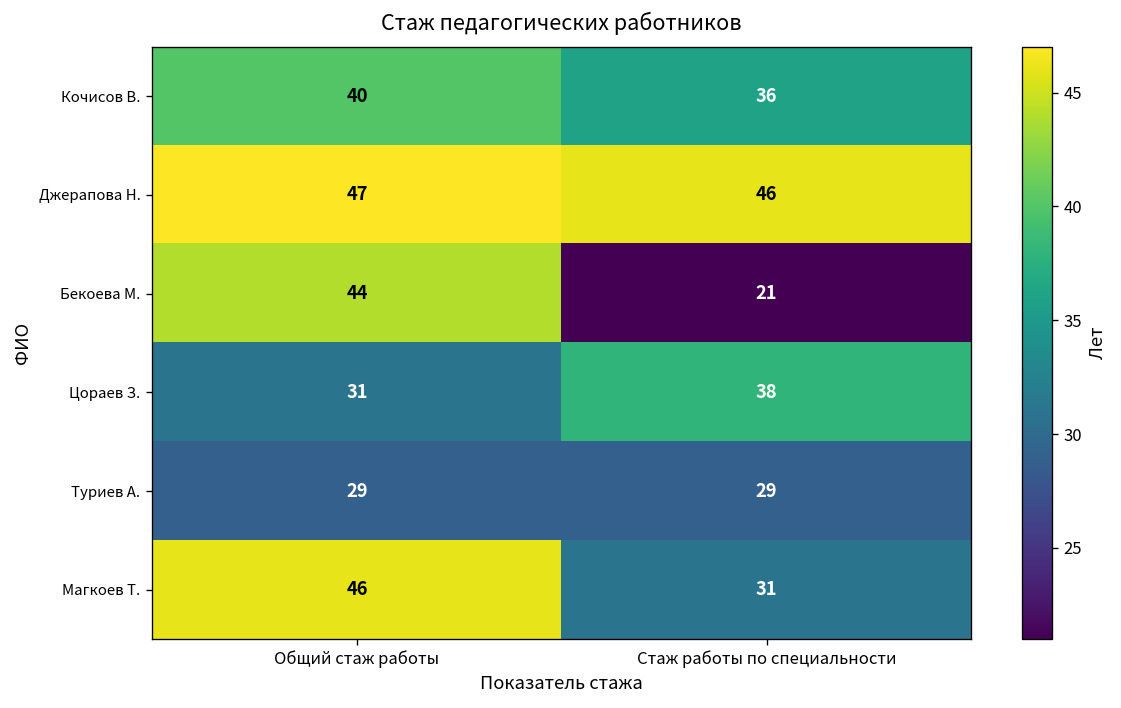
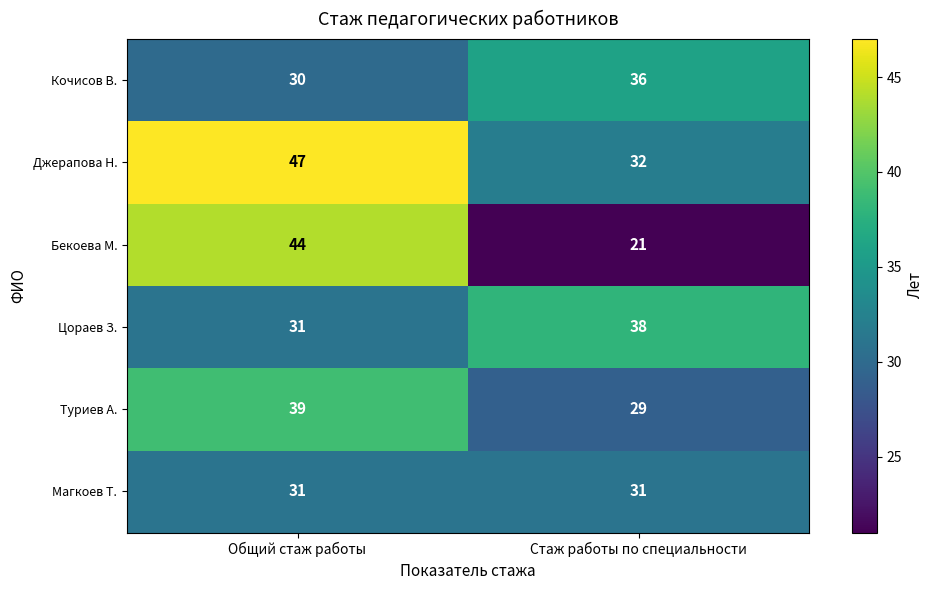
Кочисов В., Общий стаж работы: 40 -> 30
Джерапова Н., Стаж работы по специальности: 46 -> 32
Туриев А., Общий стаж работы: 29 -> 39
Магкоев Т., Общий стаж работы: 46 -> 31
